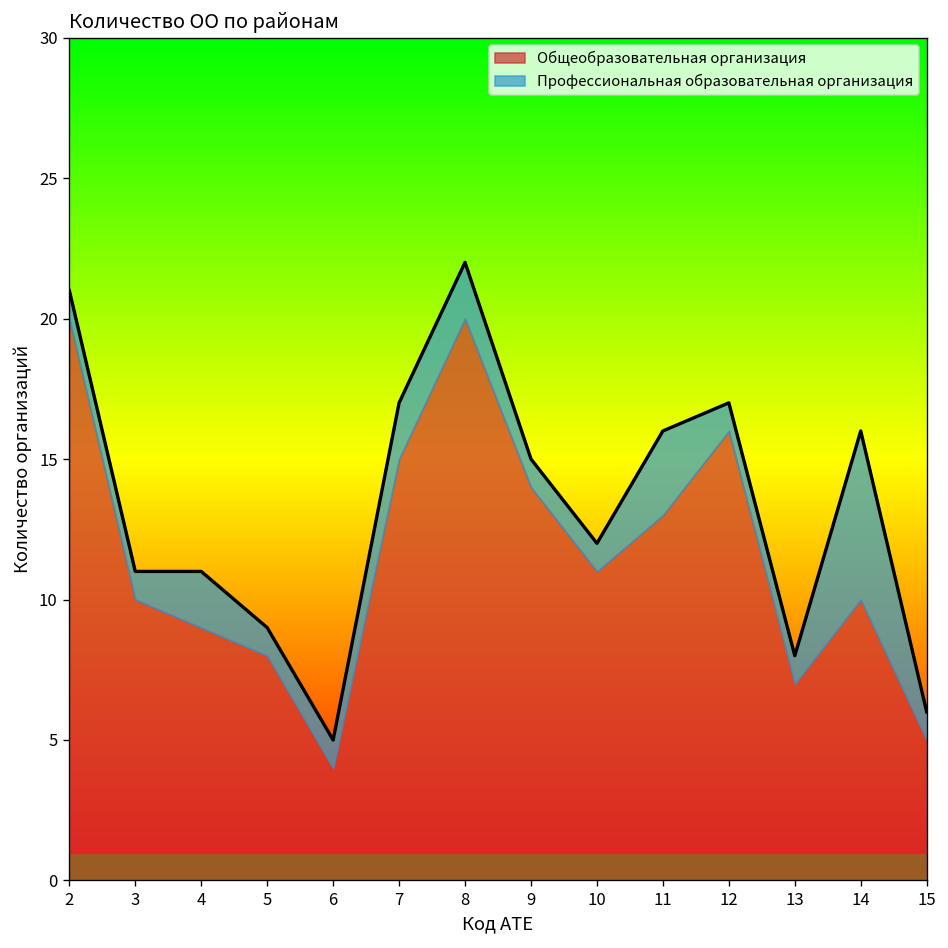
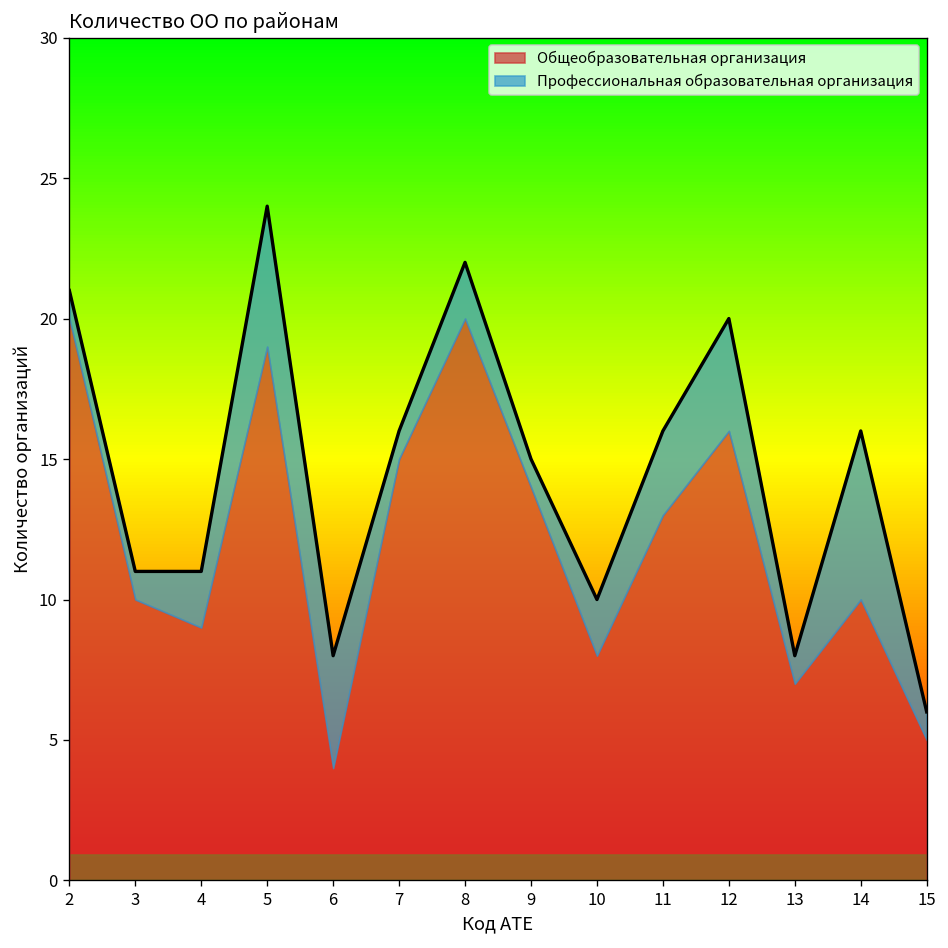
Общеобразовательная организация, 5: 8 -> 19
Профессиональная образовательная организация, 5: 1 -> 5
Профессиональная образовательная организация, 6: 1 -> 4
Профессиональная образовательная организация, 7: 2 -> 1
Общеобразовательная организация, 10: 11 -> 8
Профессиональная образовательная организация, 10: 1 -> 2
Профессиональная образовательная организация, 12: 1 -> 4
